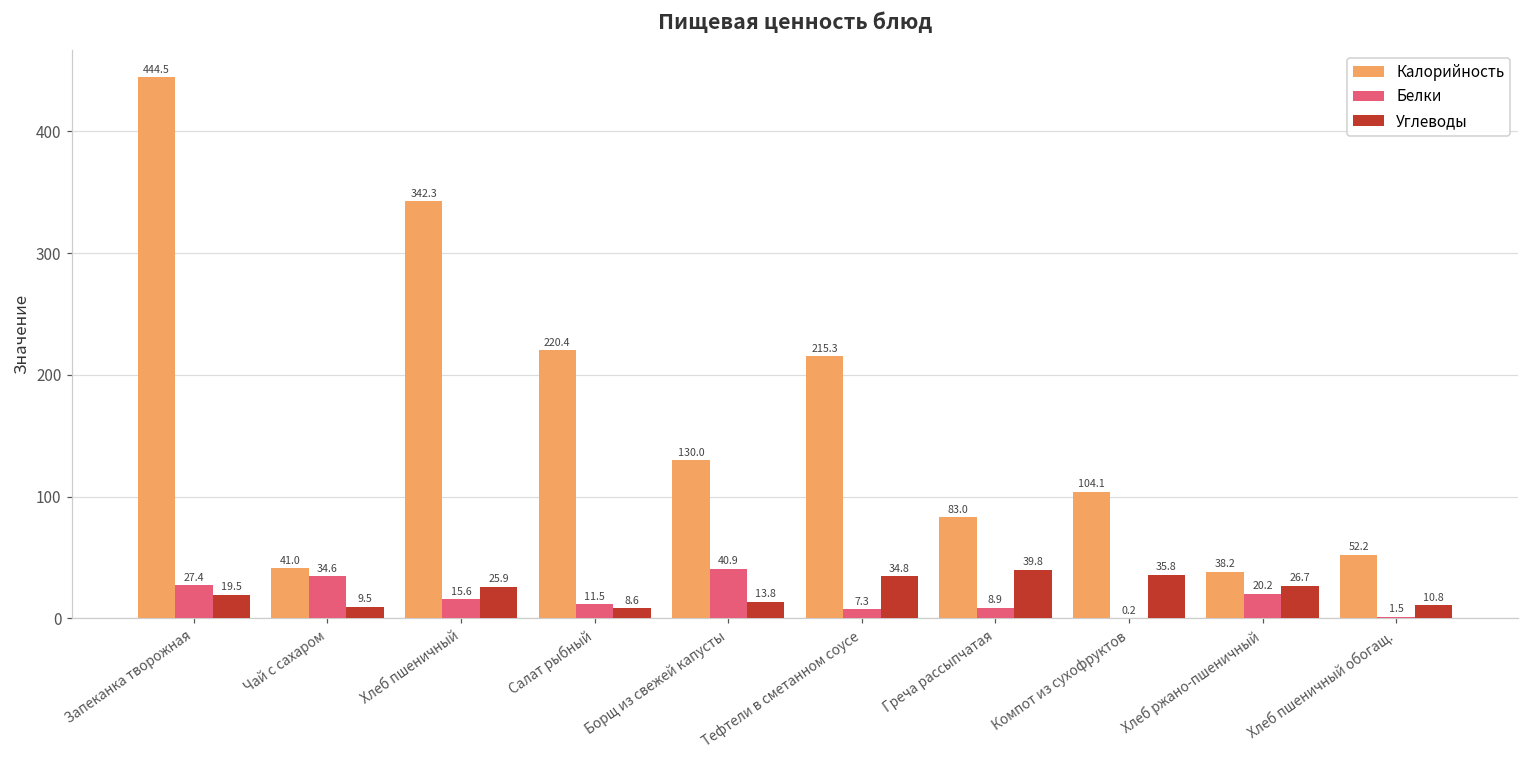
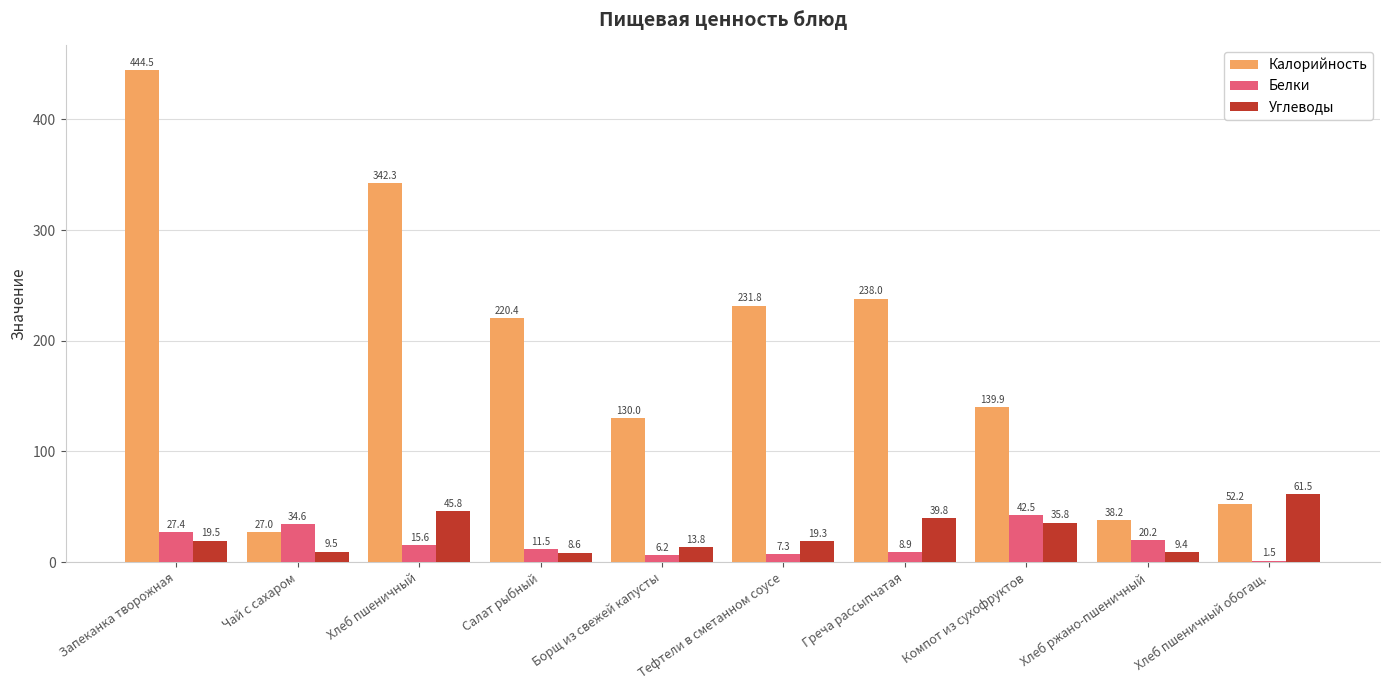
Калорийность, Чай с сахаром: 41.0 -> 27.0
Углеводы, Хлеб пшеничный: 25.9 -> 45.8
Белки, Борщ из свежей капусты: 40.9 -> 6.2
Калорийность, Тефтели в сметанном соусе: 215.3 -> 231.8
Углеводы, Тефтели в сметанном соусе: 34.8 -> 19.3
Калорийность, Греча рассыпчатая: 83.0 -> 238.0
Калорийность, Компот из сухофруктов: 104.1 -> 139.9
Белки, Компот из сухофруктов: 0.2 -> 42.5
Углеводы, Хлеб ржано-пшеничный: 26.7 -> 9.4
Углеводы, Хлеб пшеничный обогащ.: 10.8 -> 61.5
